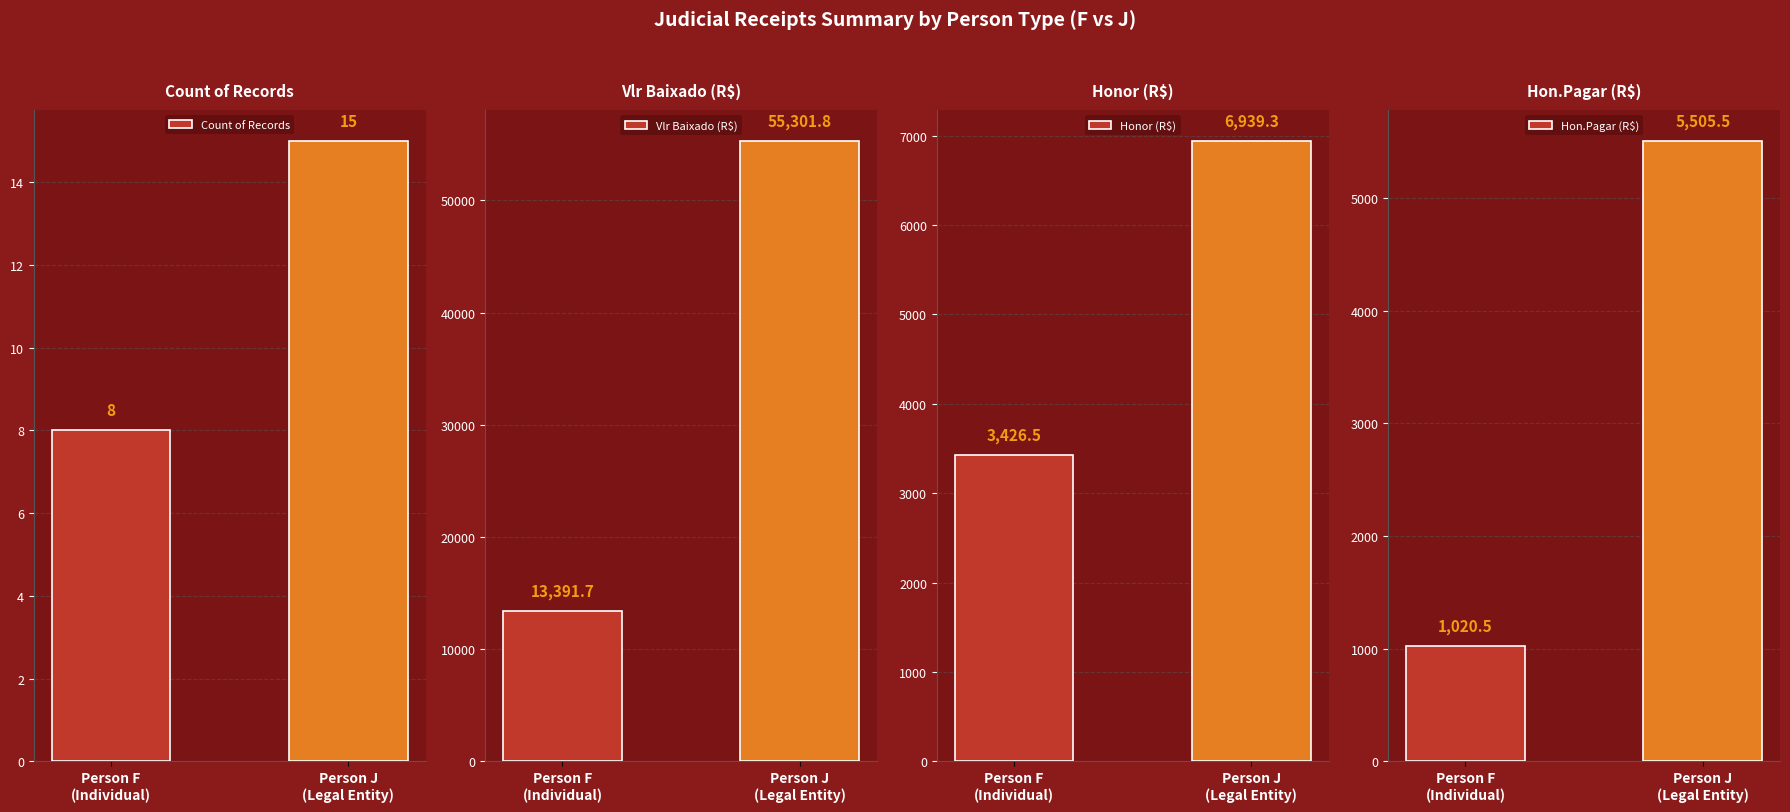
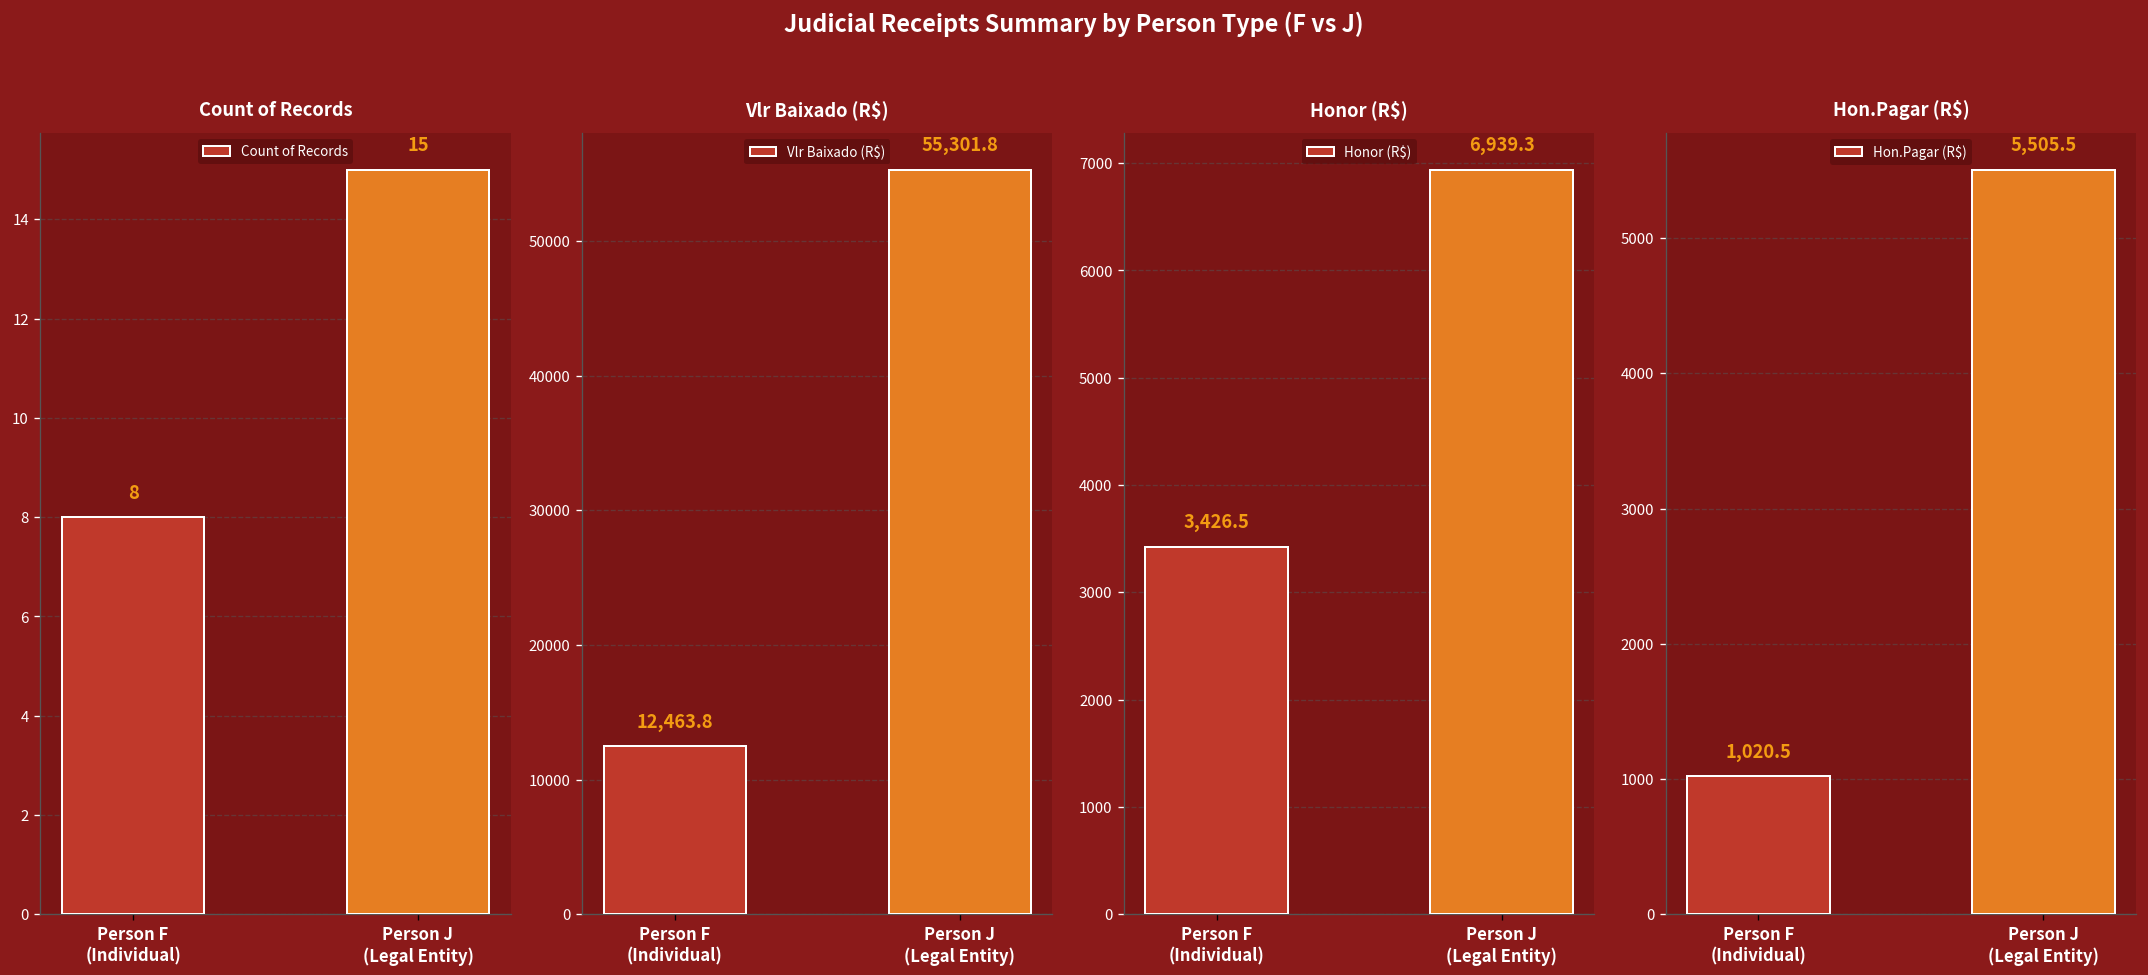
Vlr Baixado (R$), Person F (Individual): 13,391.7 -> 12,463.8
